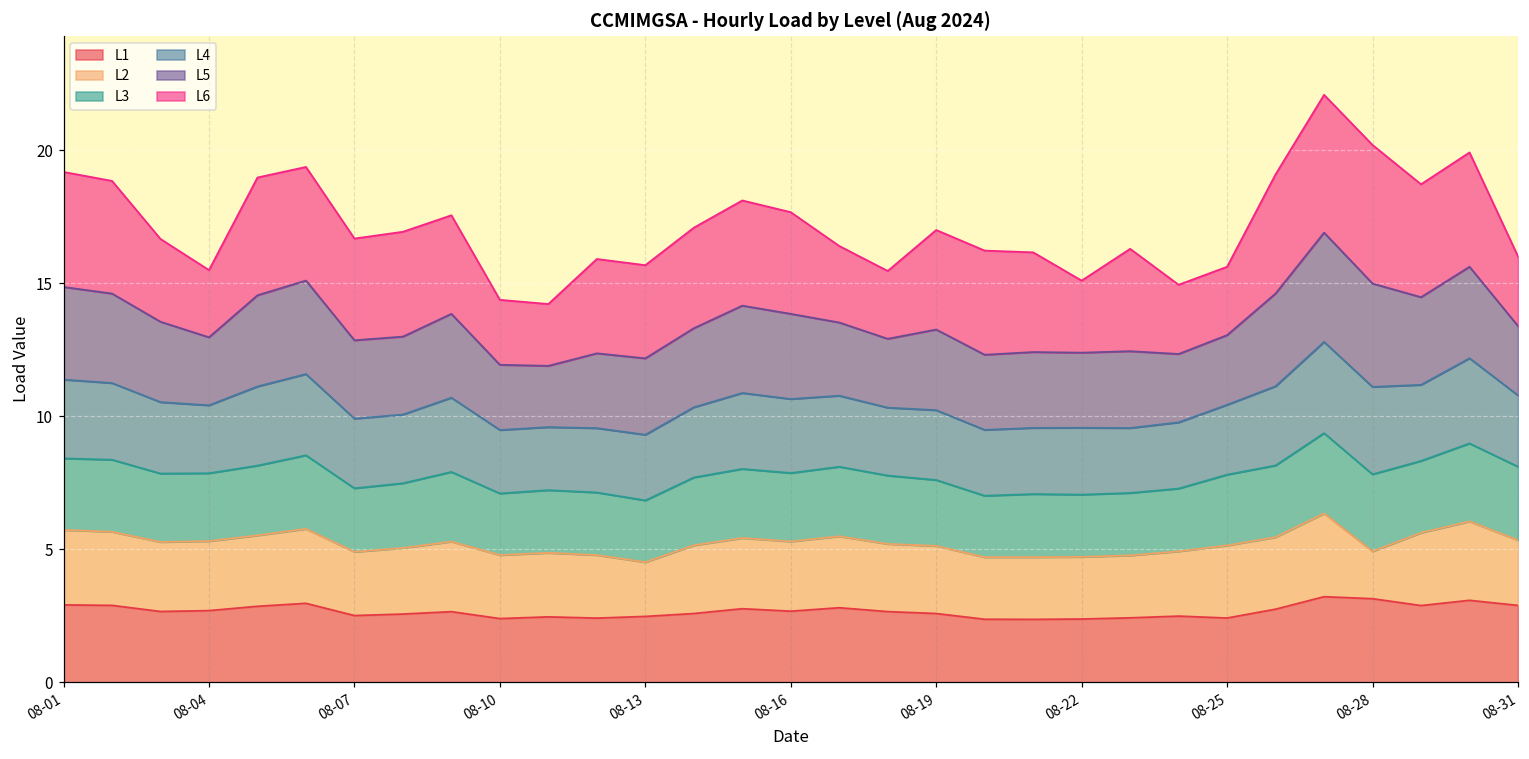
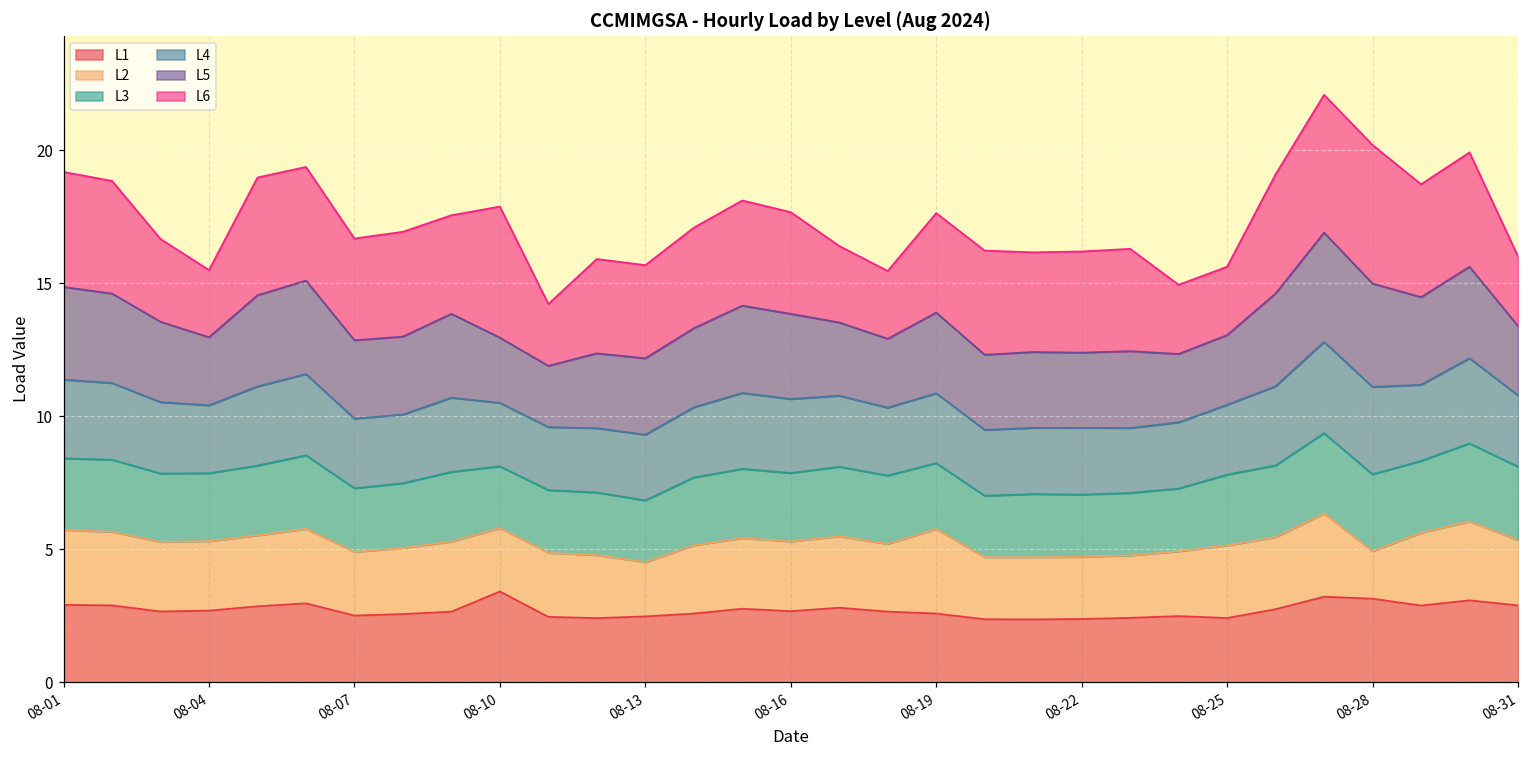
L1, 08-10: 2.4 -> 3.4
L6, 08-10: 2.4 -> 4.9
L2, 08-19: 2.5 -> 3.2
L6, 08-22: 2.7 -> 3.8
